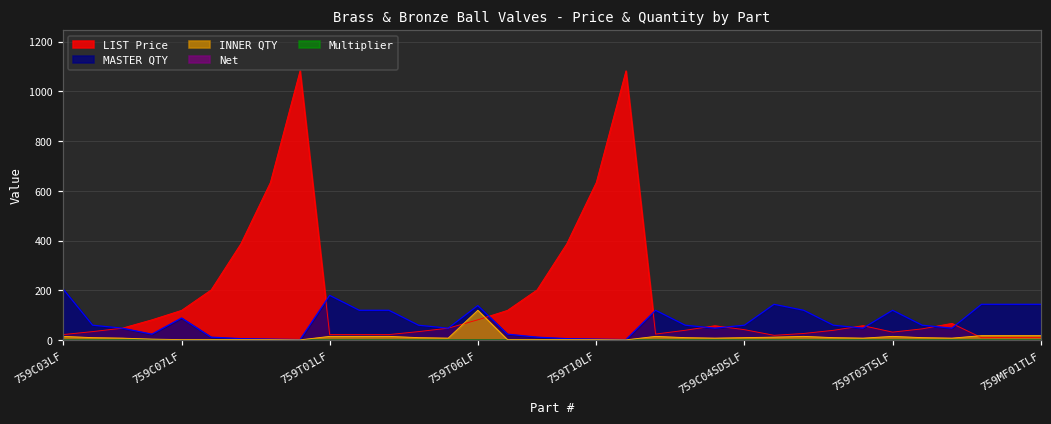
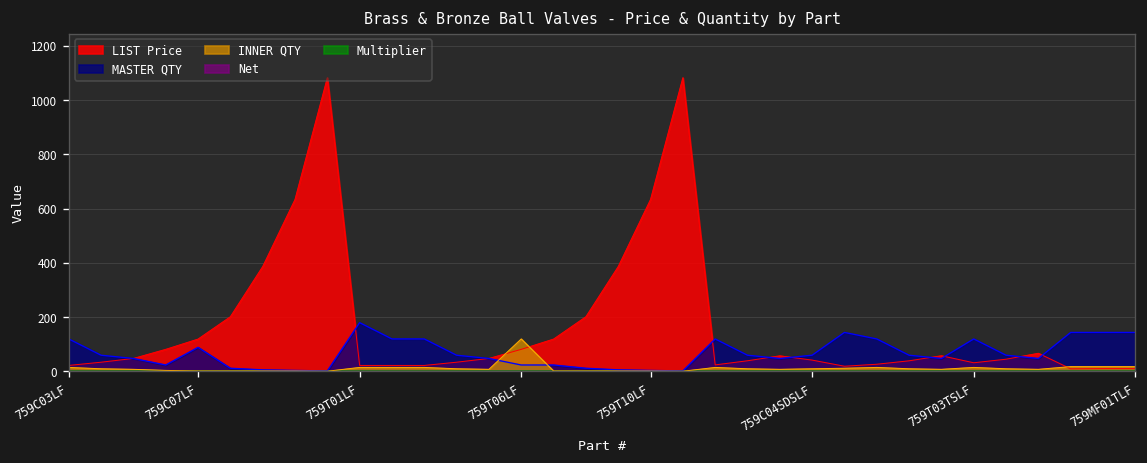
MASTER QTY, 759C03LF: 210 -> 120
MASTER QTY, 759T06LF: 140 -> 20
